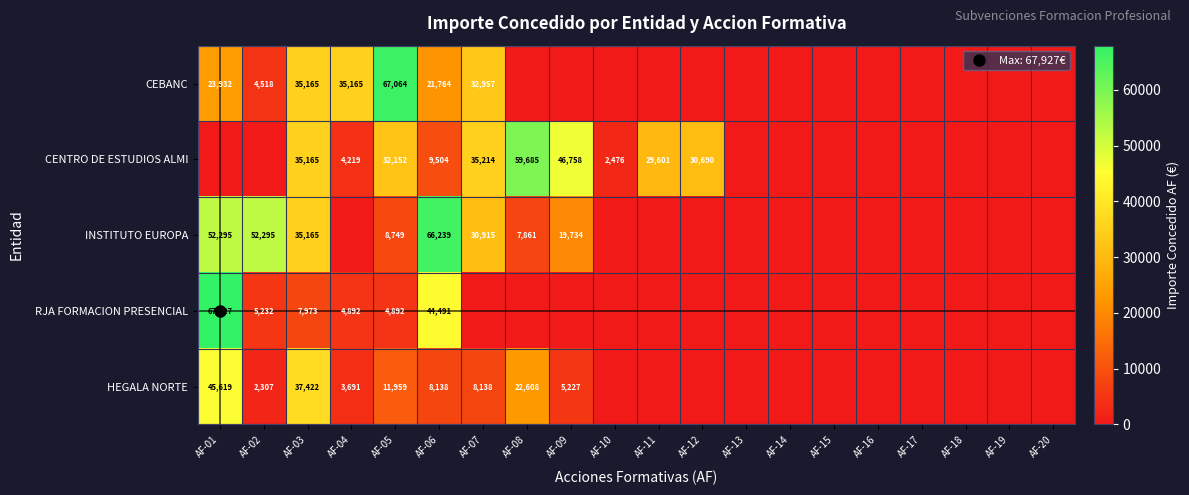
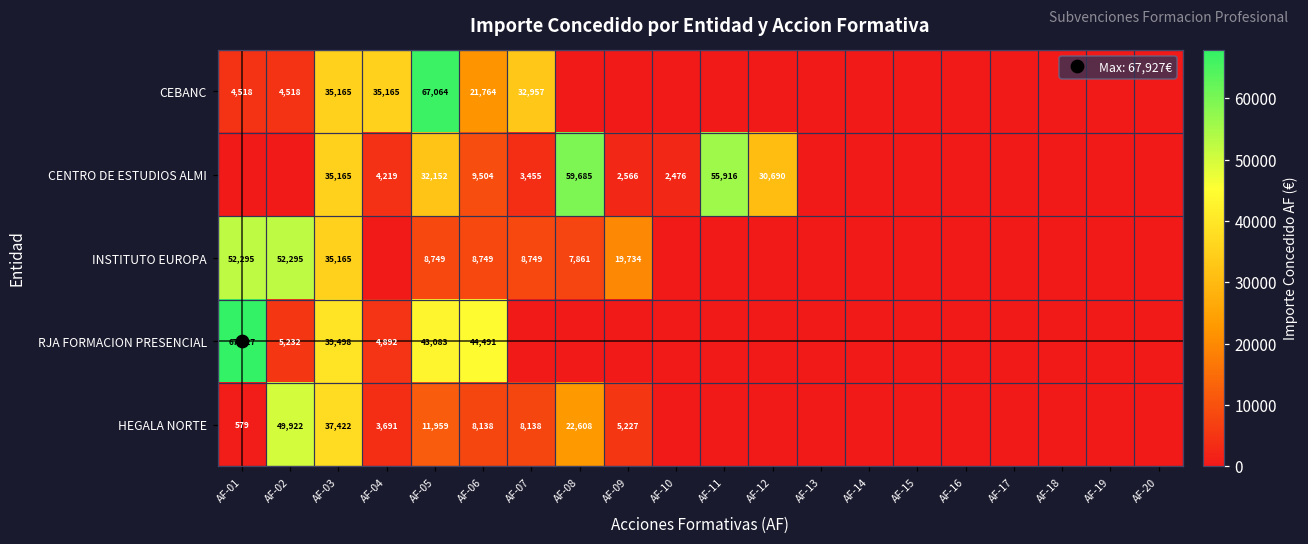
CEBANC, AF-01: 23,932 -> 4,518
CENTRO DE ESTUDIOS ALMI, AF-07: 35,214 -> 3,455
CENTRO DE ESTUDIOS ALMI, AF-09: 46,758 -> 2,566
CENTRO DE ESTUDIOS ALMI, AF-11: 29,601 -> 55,916
INSTITUTO EUROPA, AF-06: 66,239 -> 8,749
INSTITUTO EUROPA, AF-07: 30,915 -> 8,749
RJA FORMACION PRESENCIAL, AF-03: 7,973 -> 39,498
RJA FORMACION PRESENCIAL, AF-05: 4,892 -> 43,083
HEGALA NORTE, AF-01: 45,619 -> 579
HEGALA NORTE, AF-02: 2,307 -> 49,922
